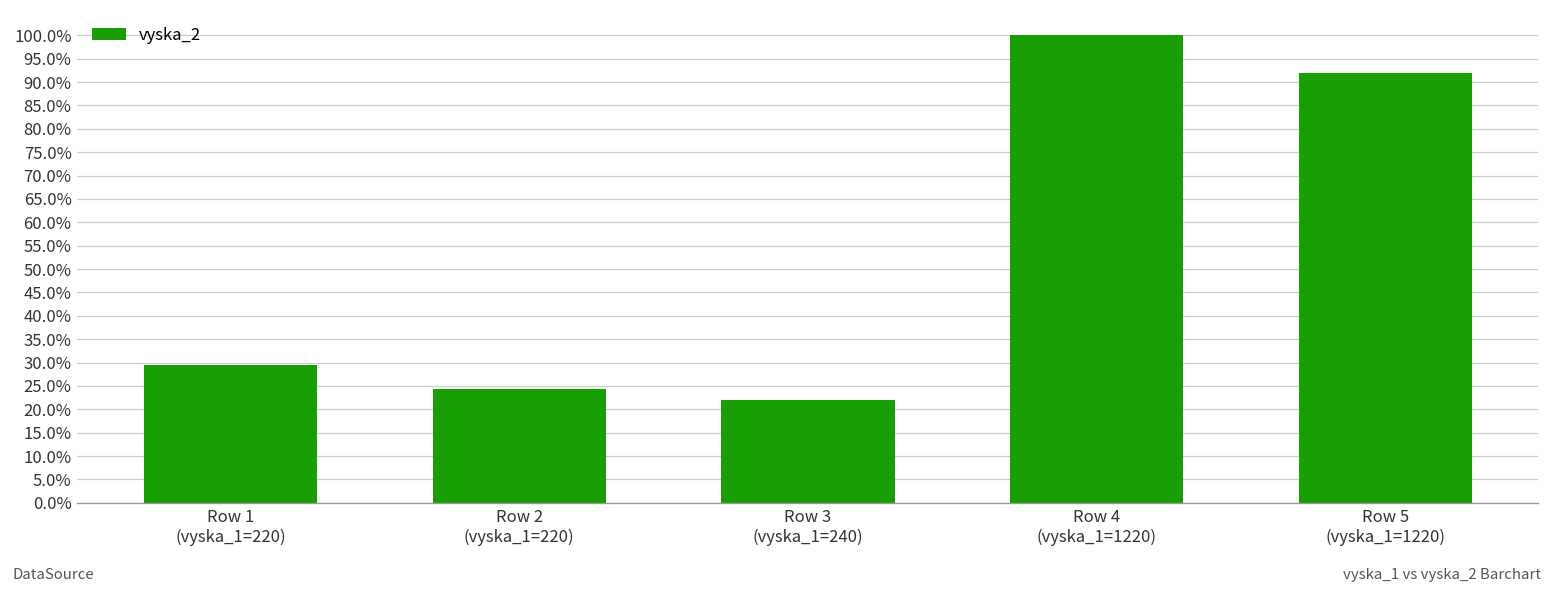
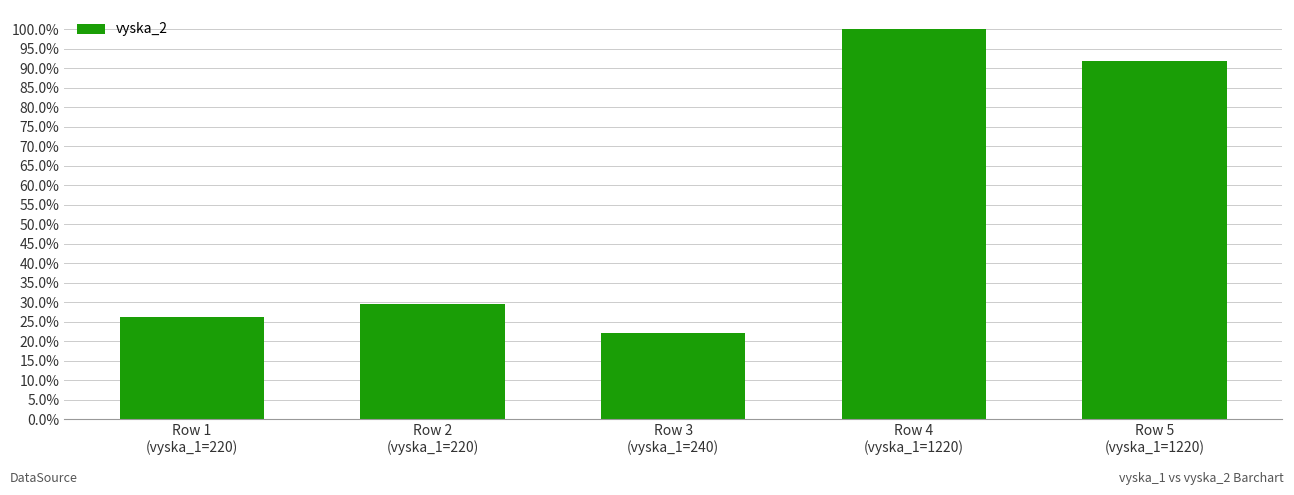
Row 1 (vyska_1=220): 29% -> 26%
Row 2 (vyska_1=220): 24% -> 29%
